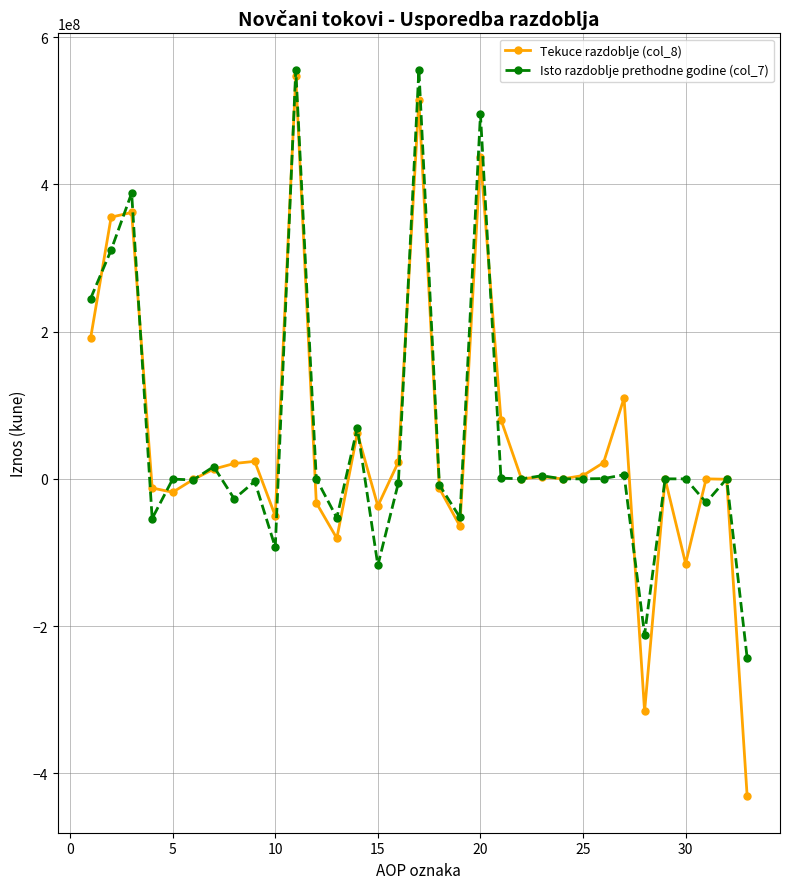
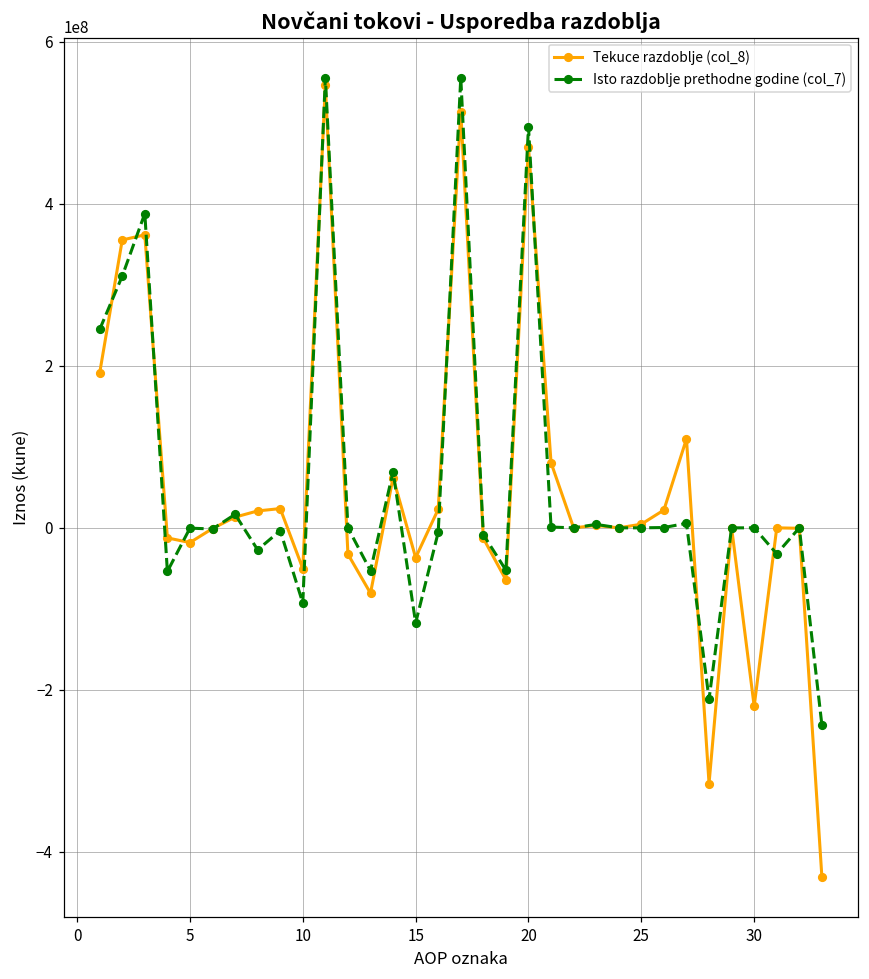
Tekuce razdoblje (col_8), 20: 440000000 -> 470000000
Tekuce razdoblje (col_8), 30: -120000000 -> -220000000
